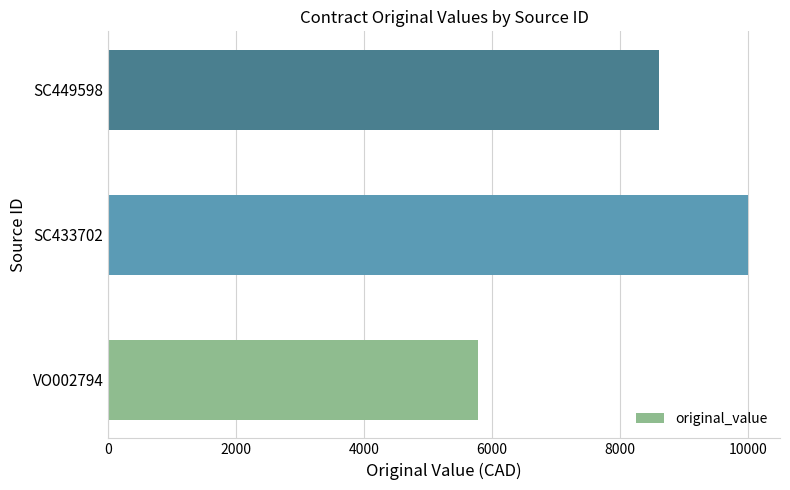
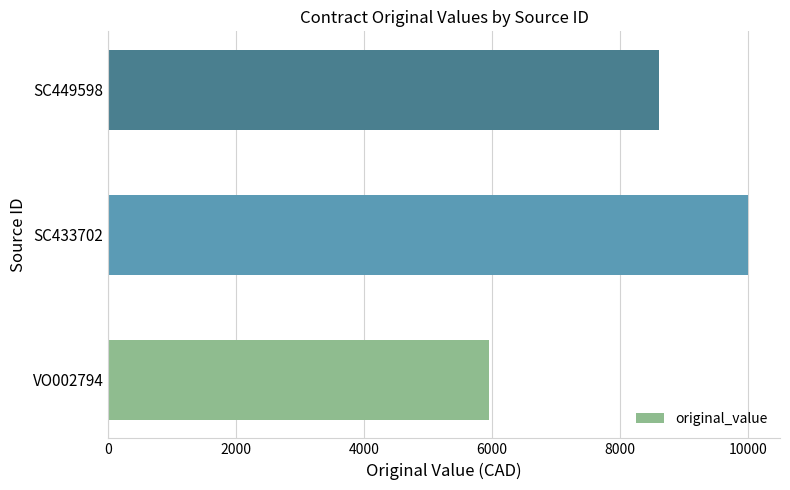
VO002794: 5800 -> 5900
